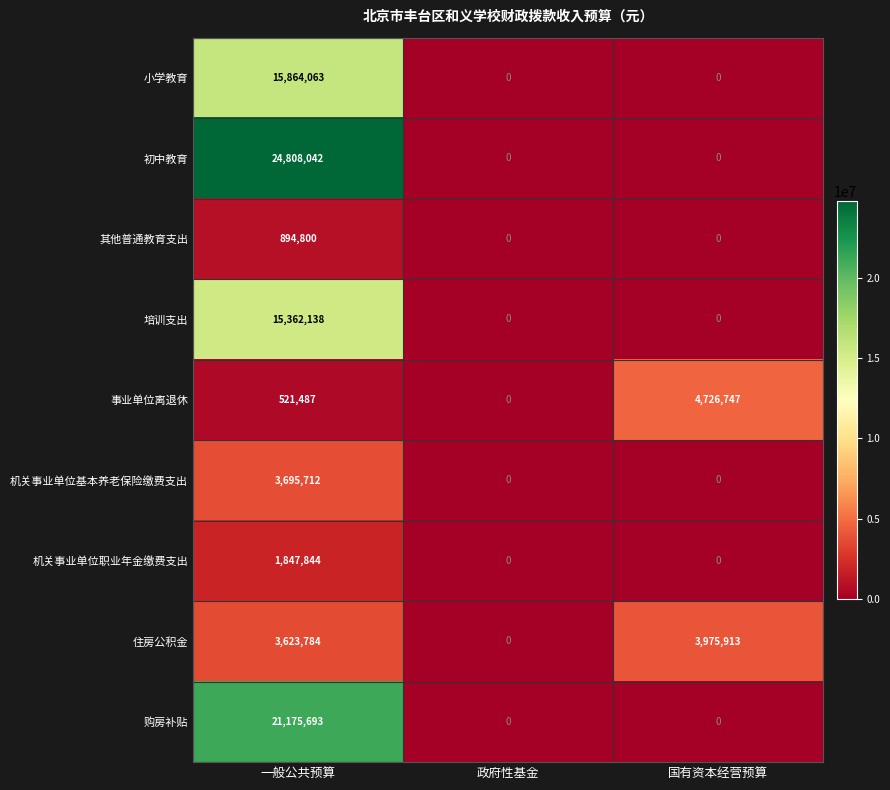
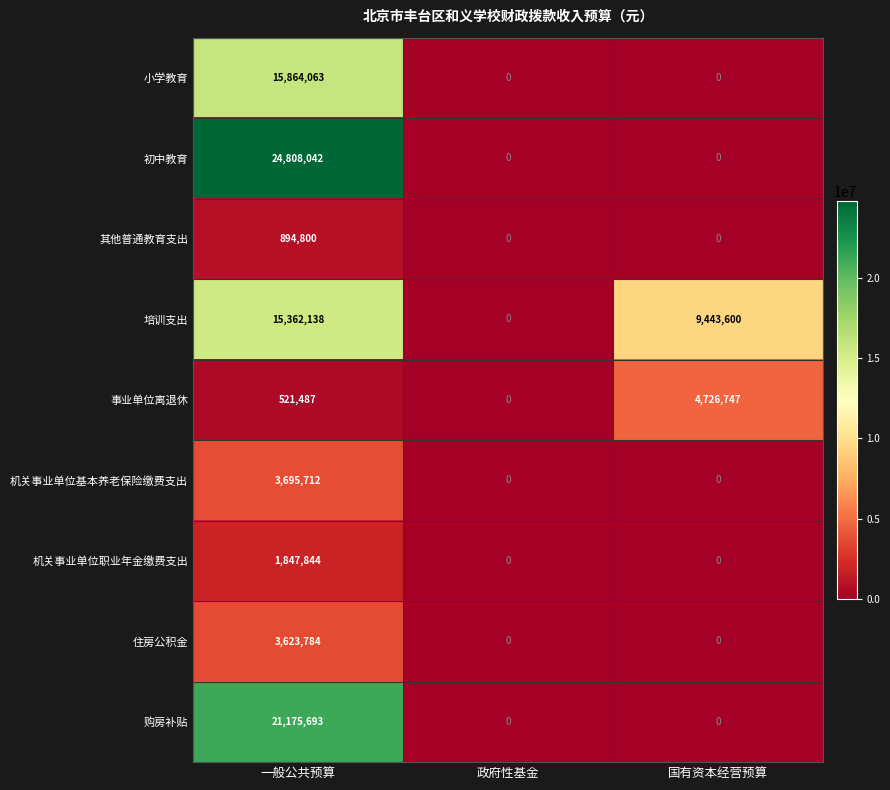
培训支出, 国有资本经营预算: 0 -> 9,443,600
住房公积金, 国有资本经营预算: 3,975,913 -> 0
